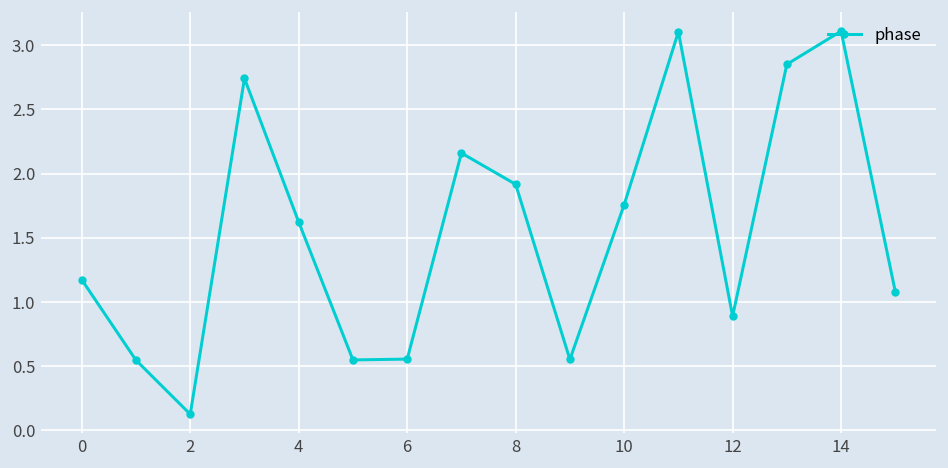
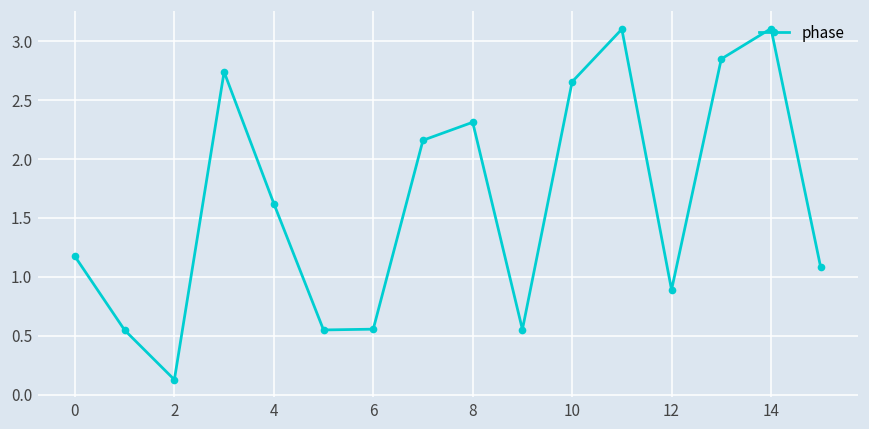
8: 1.92 -> 2.31
10: 1.76 -> 2.66
